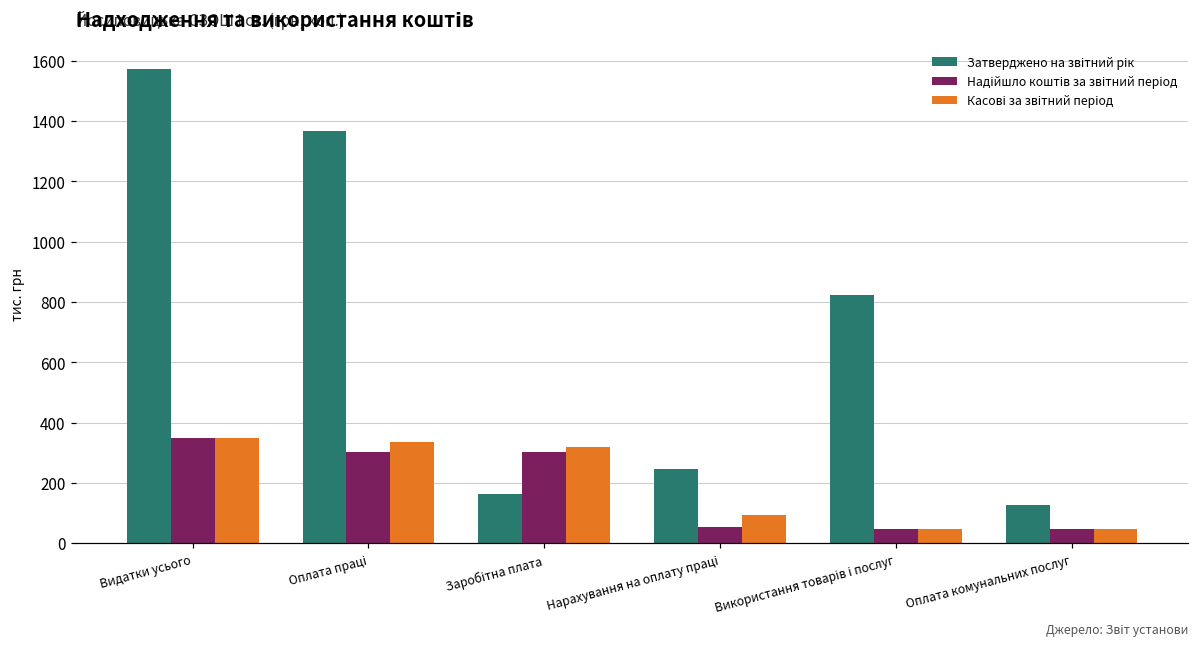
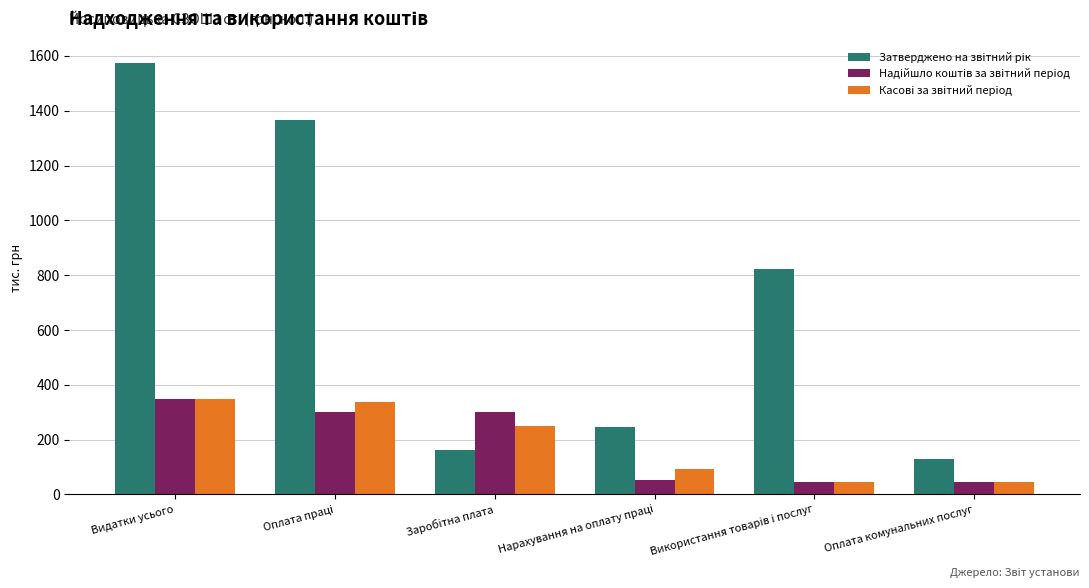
Касові за звітний період, Заробітна плата: 320 -> 250
